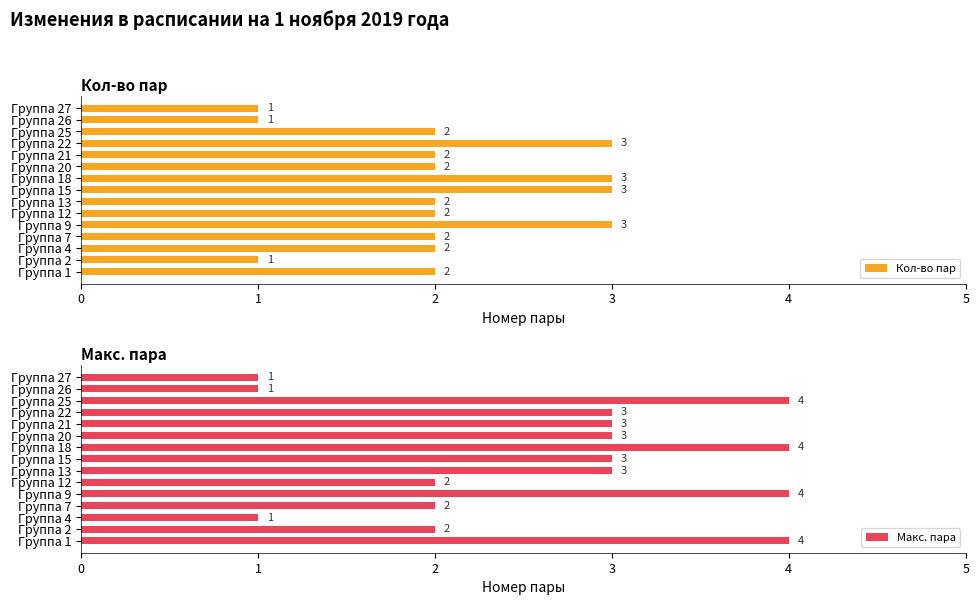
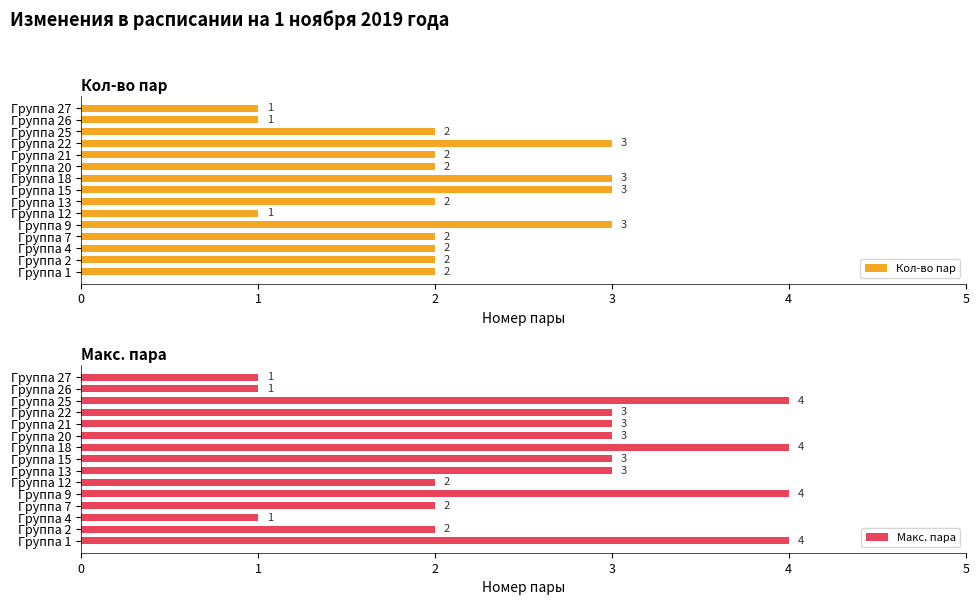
Кол-во пар, Группа 12: 2 -> 1
Кол-во пар, Группа 2: 1 -> 2
